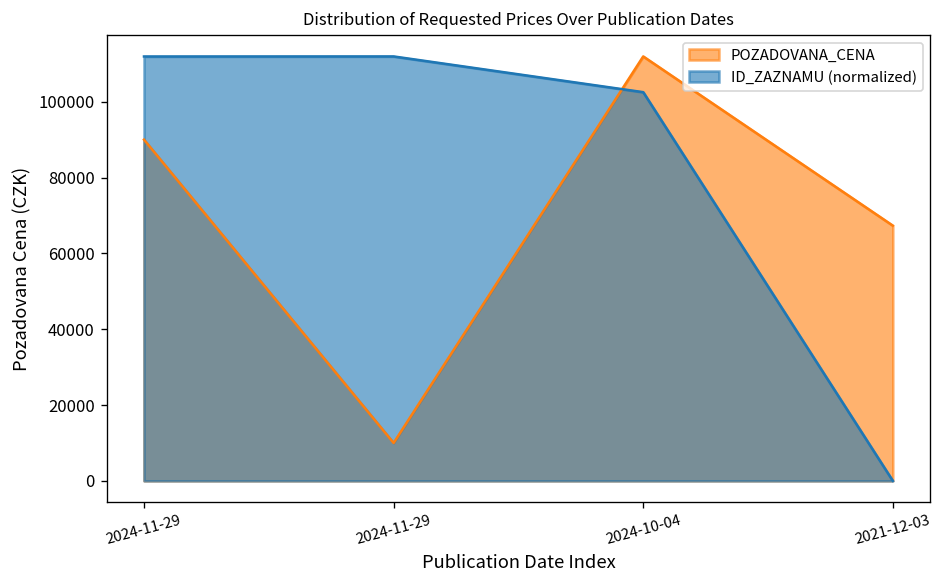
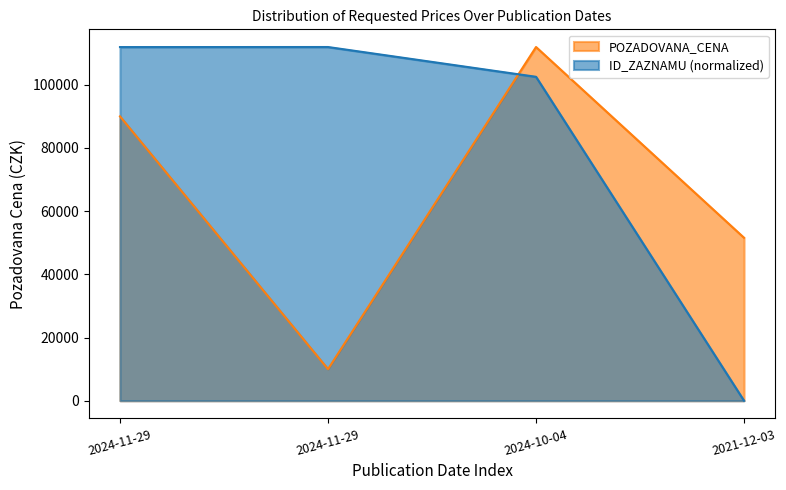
POZADOVANA_CENA, 2021-12-03: 67000 -> 52000
